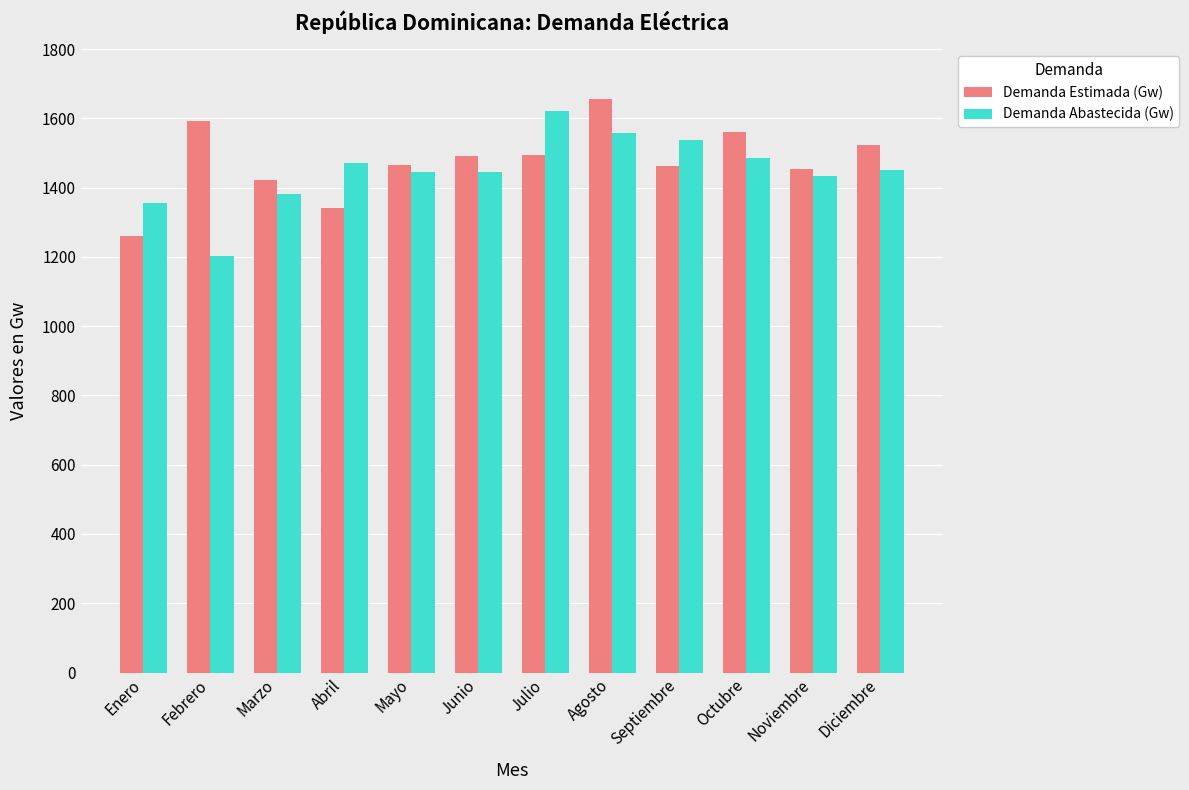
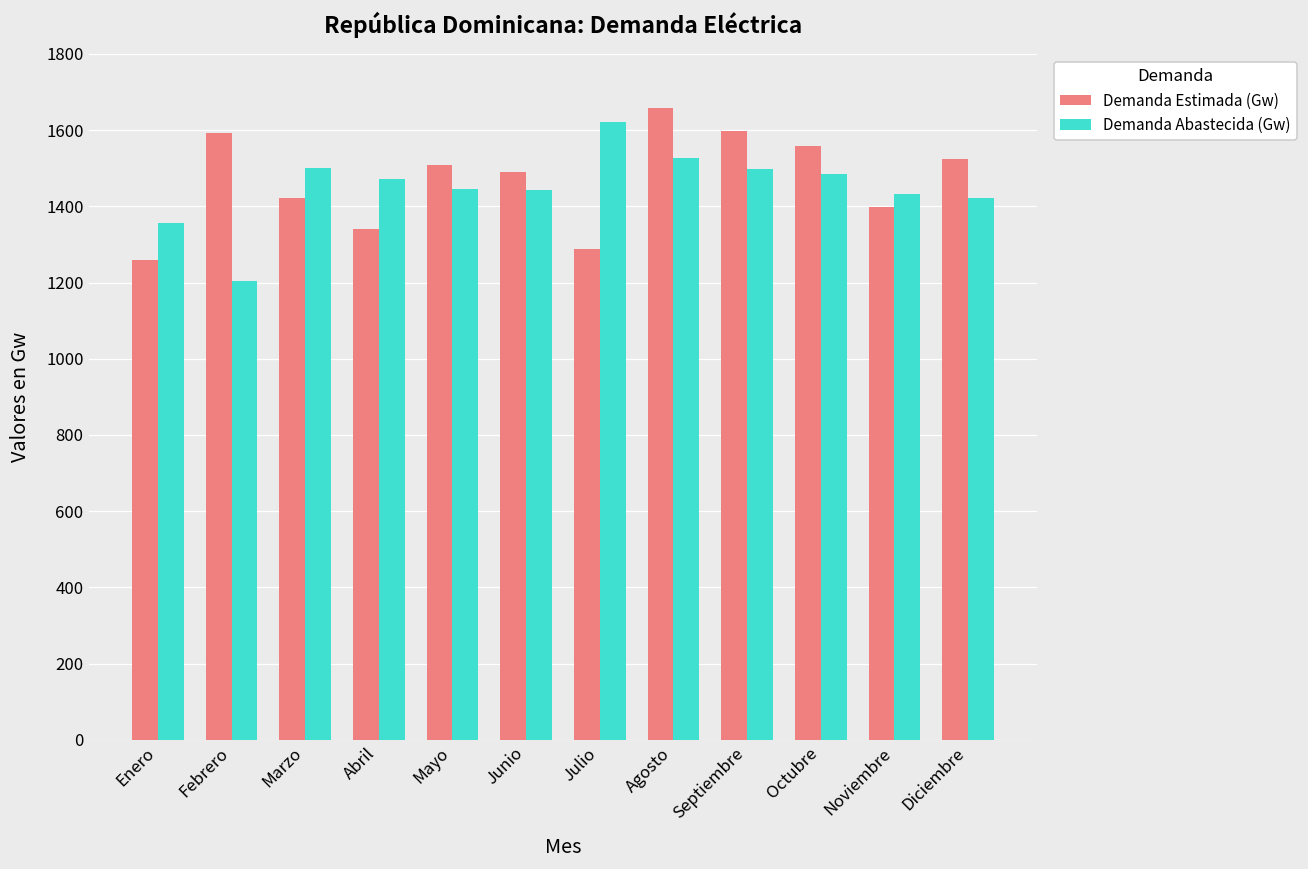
Demanda Abastecida (Gw), Marzo: 1380 -> 1500
Demanda Estimada (Gw), Mayo: 1470 -> 1510
Demanda Estimada (Gw), Julio: 1490 -> 1290
Demanda Abastecida (Gw), Agosto: 1560 -> 1530
Demanda Estimada (Gw), Septiembre: 1460 -> 1600
Demanda Abastecida (Gw), Septiembre: 1540 -> 1500
Demanda Estimada (Gw), Noviembre: 1460 -> 1400
Demanda Abastecida (Gw), Diciembre: 1450 -> 1420
